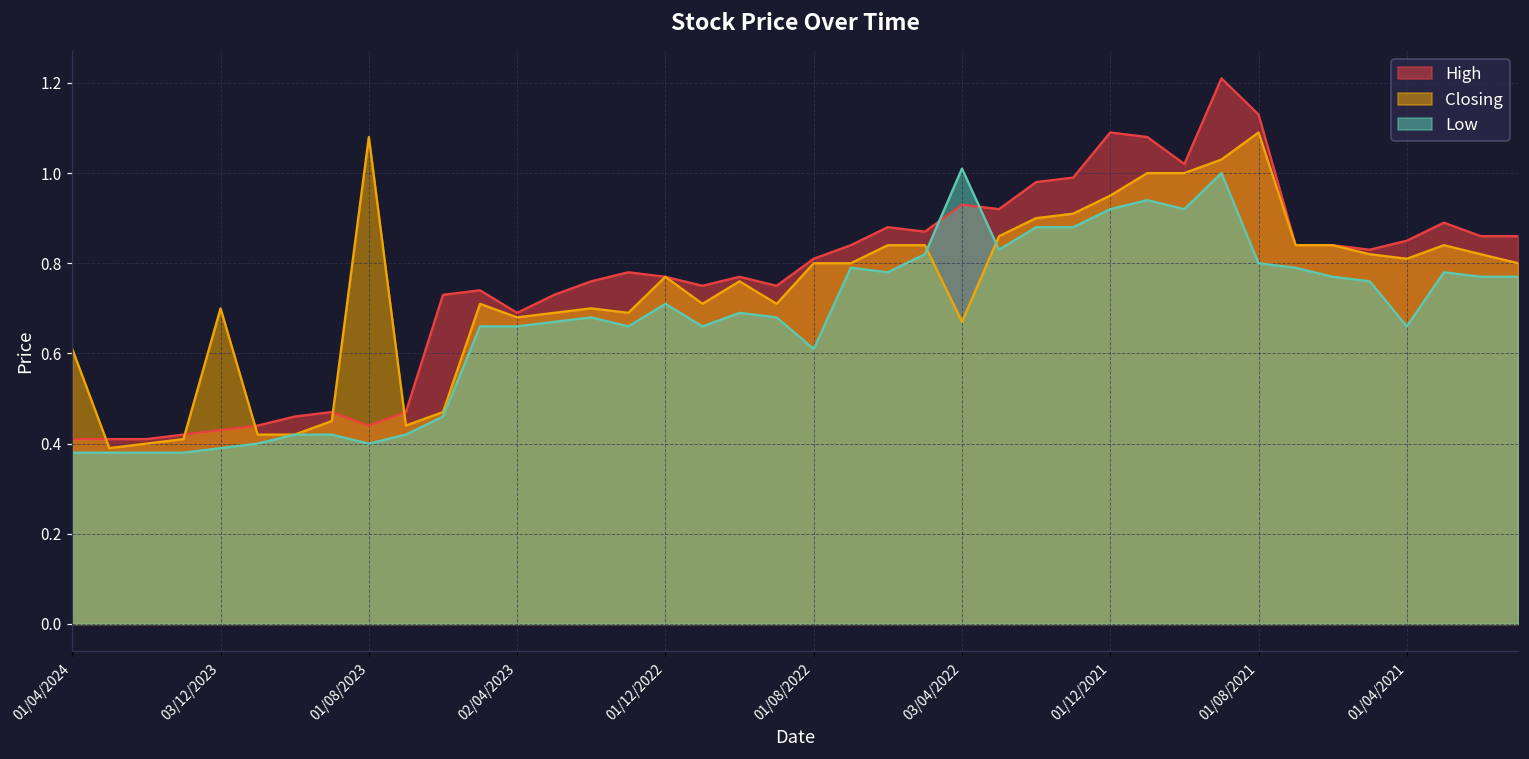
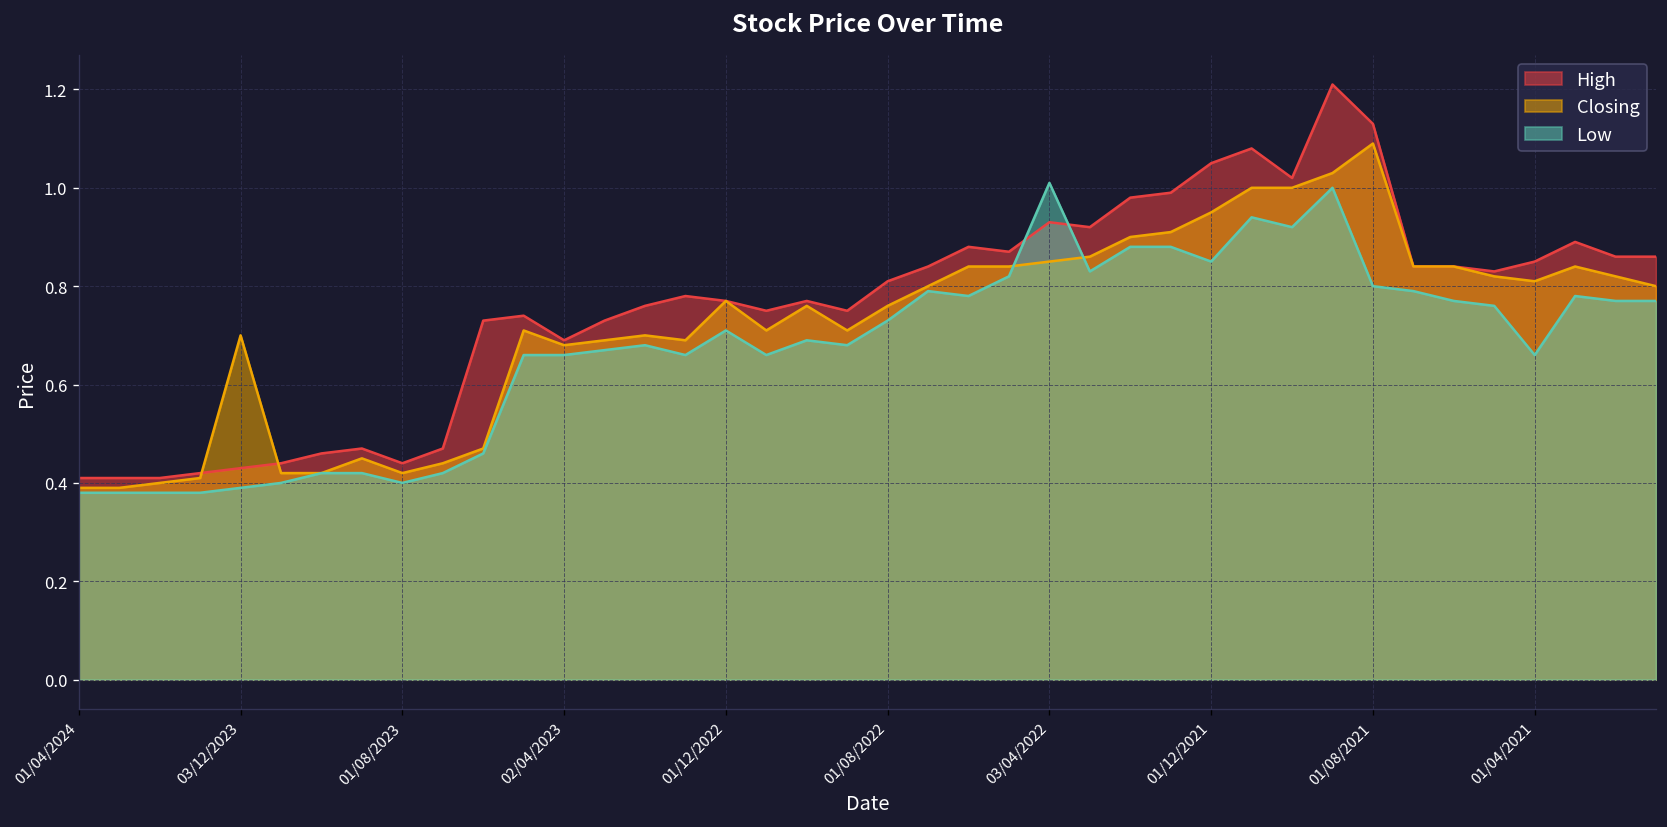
Closing, 01/04/2024: 0.61 -> 0.39
Closing, 01/08/2023: 1.08 -> 0.42
Closing, 01/08/2022: 0.80 -> 0.76
Low, 01/08/2022: 0.61 -> 0.73
Closing, 03/04/2022: 0.67 -> 0.85
High, 01/12/2021: 1.09 -> 1.05
Low, 01/12/2021: 0.92 -> 0.85
